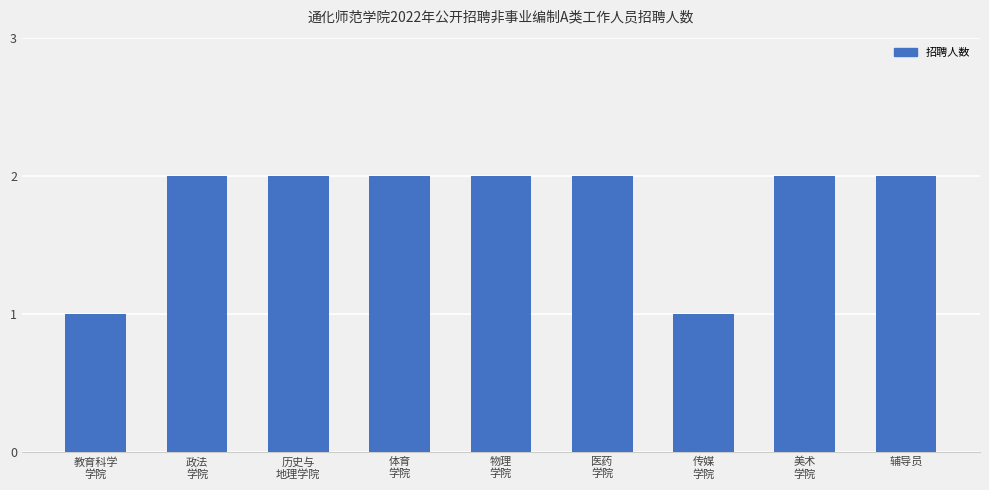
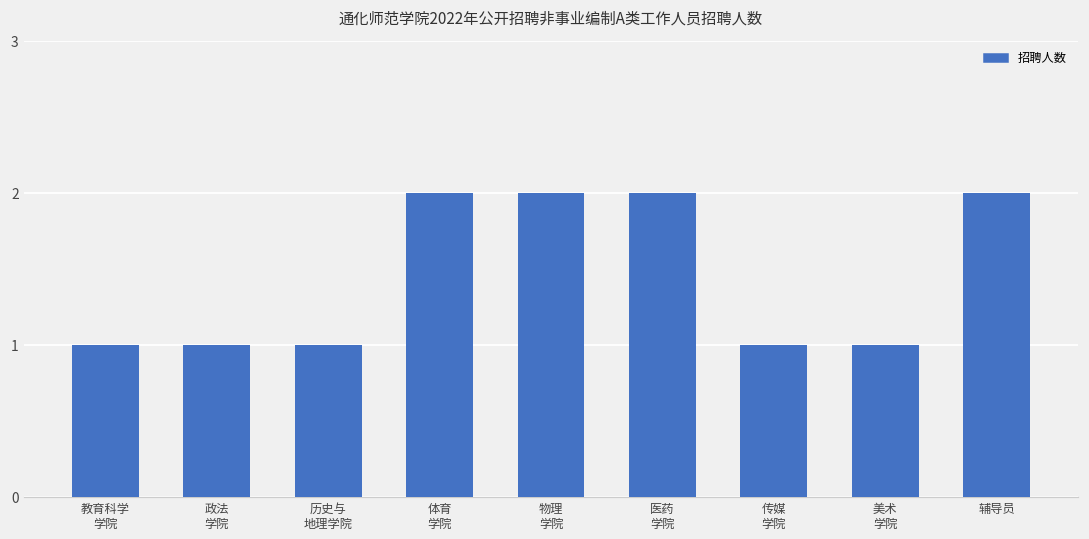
政法 学院: 2 -> 1
历史与 地理学院: 2 -> 1
美术 学院: 2 -> 1
